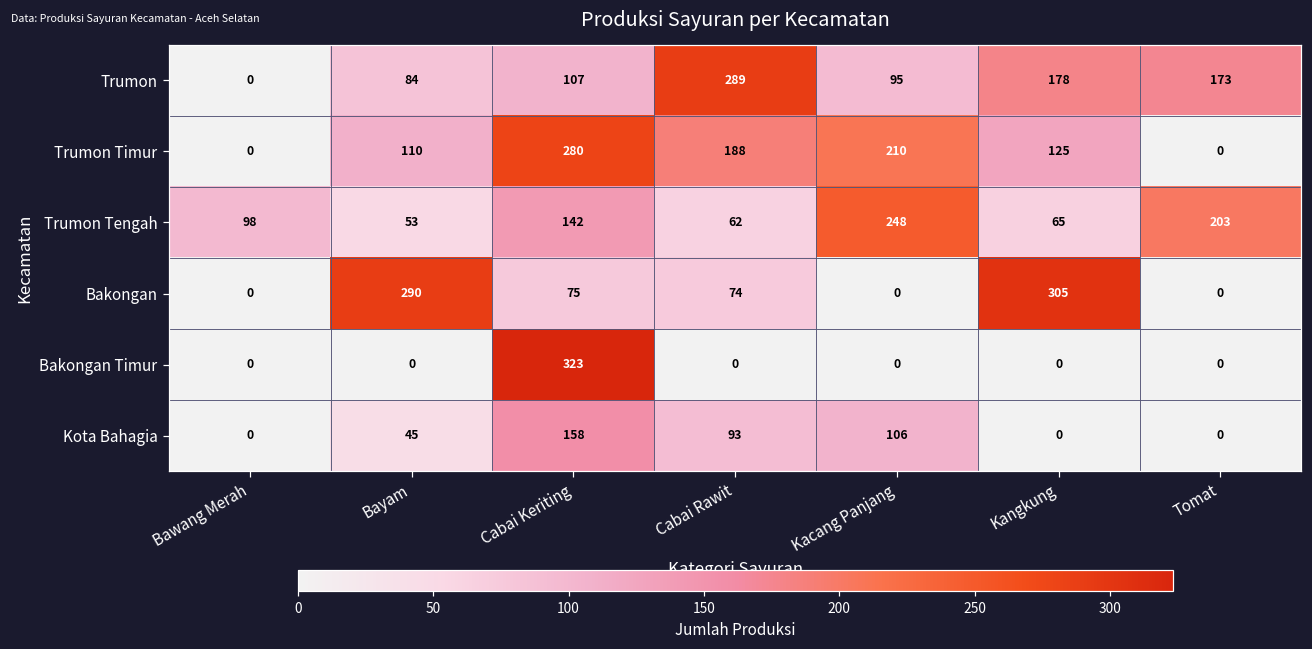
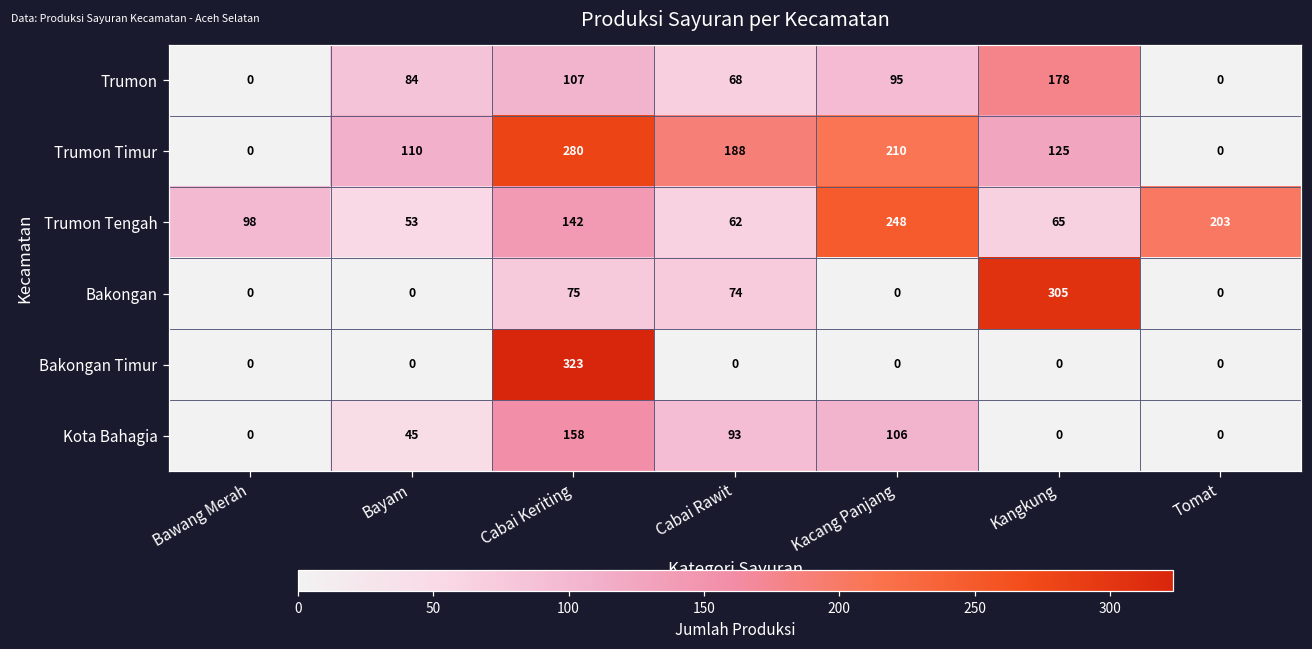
Trumon, Cabai Rawit: 289 -> 68
Trumon, Tomat: 173 -> 0
Bakongan, Bayam: 290 -> 0
